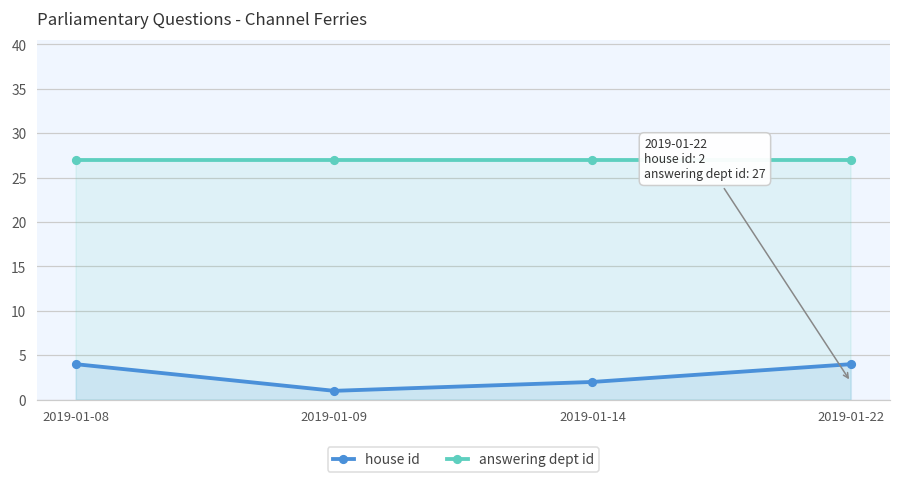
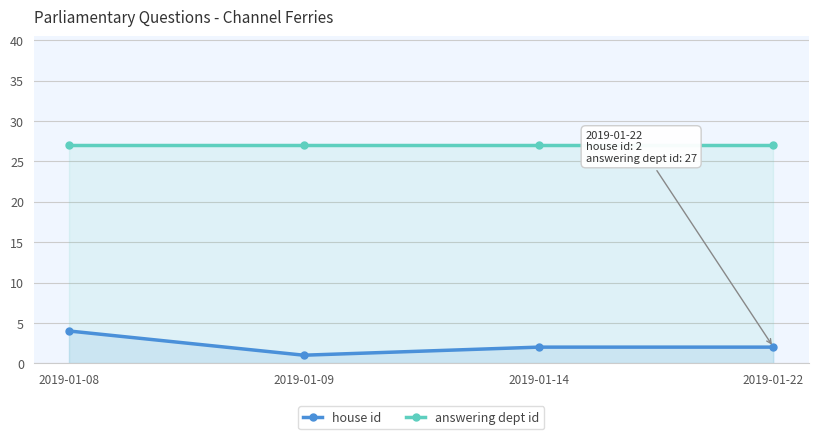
house id, 2019-01-22: 4 -> 2
